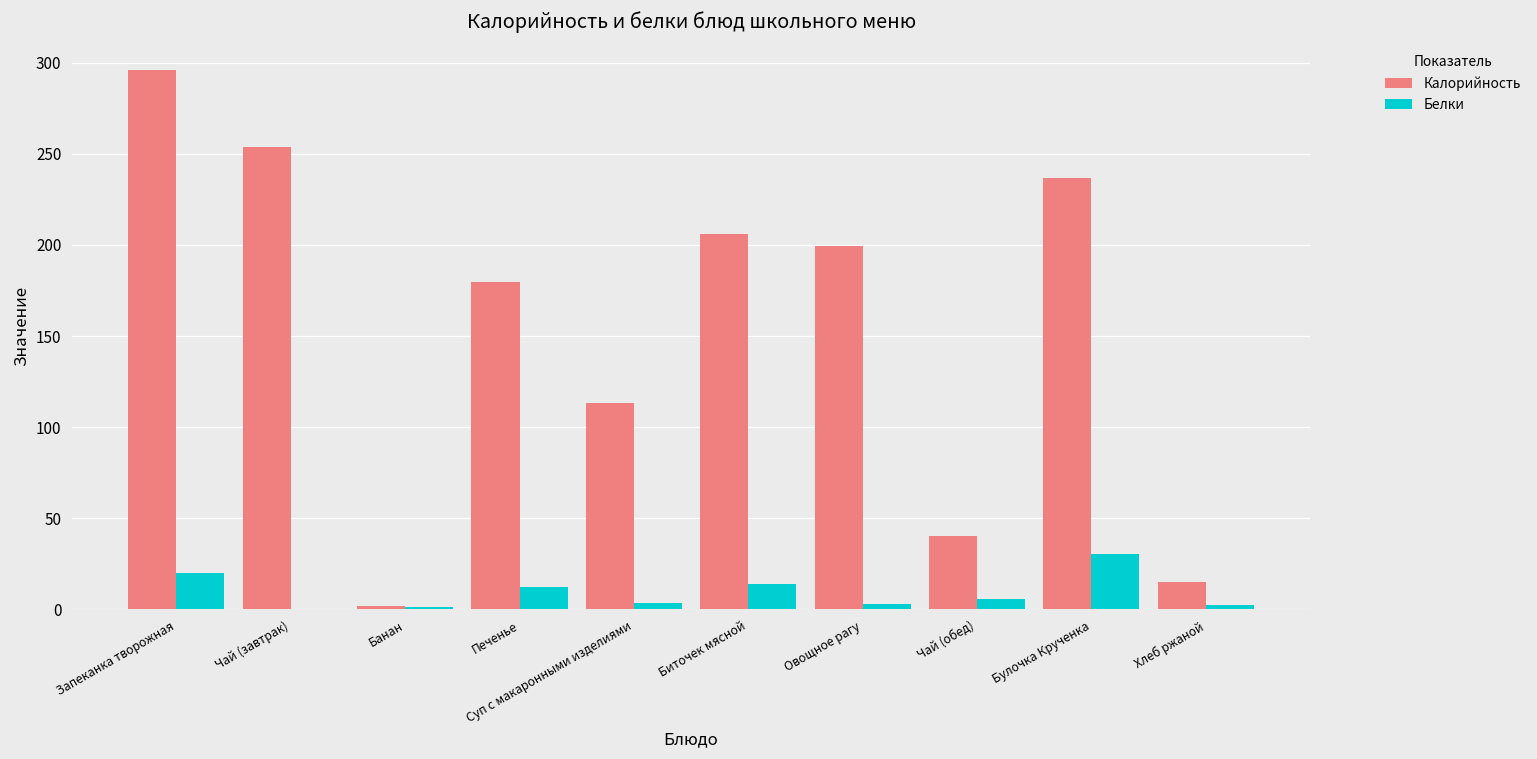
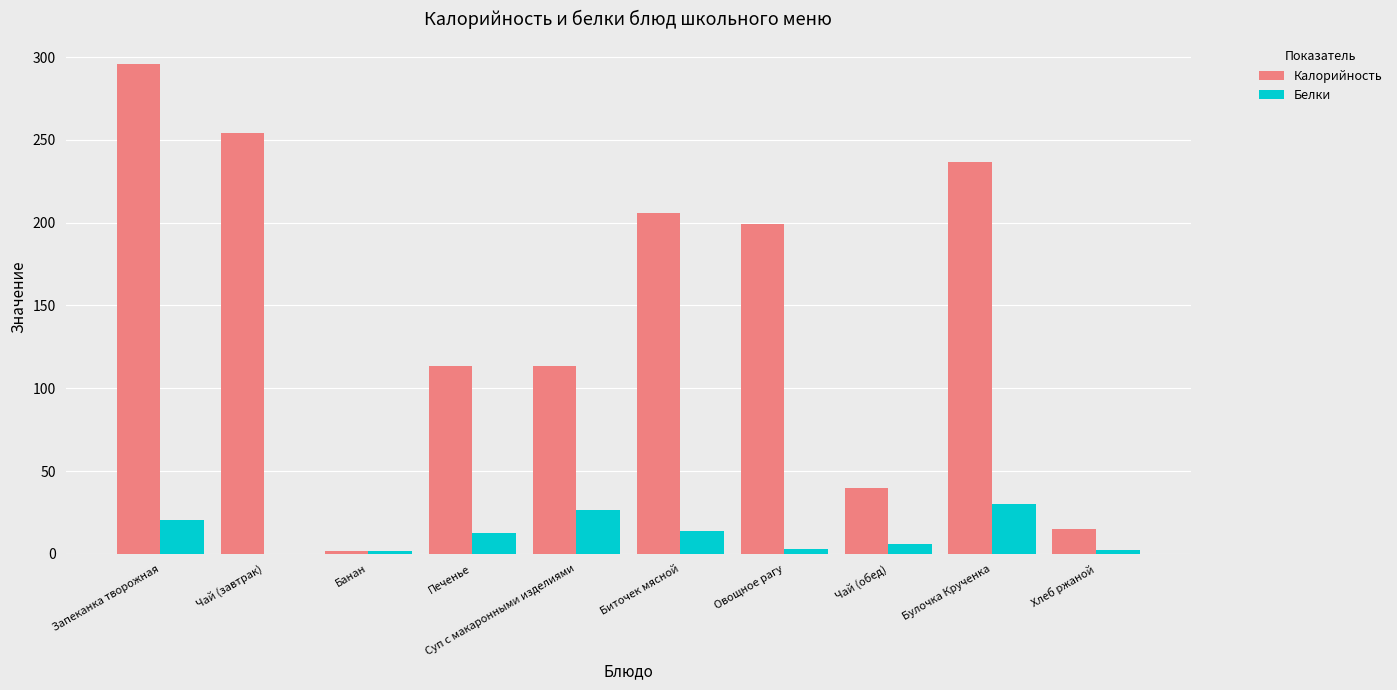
Калорийность, Печенье: 179 -> 113
Белки, Суп с макаронными изделиями: 3 -> 26
